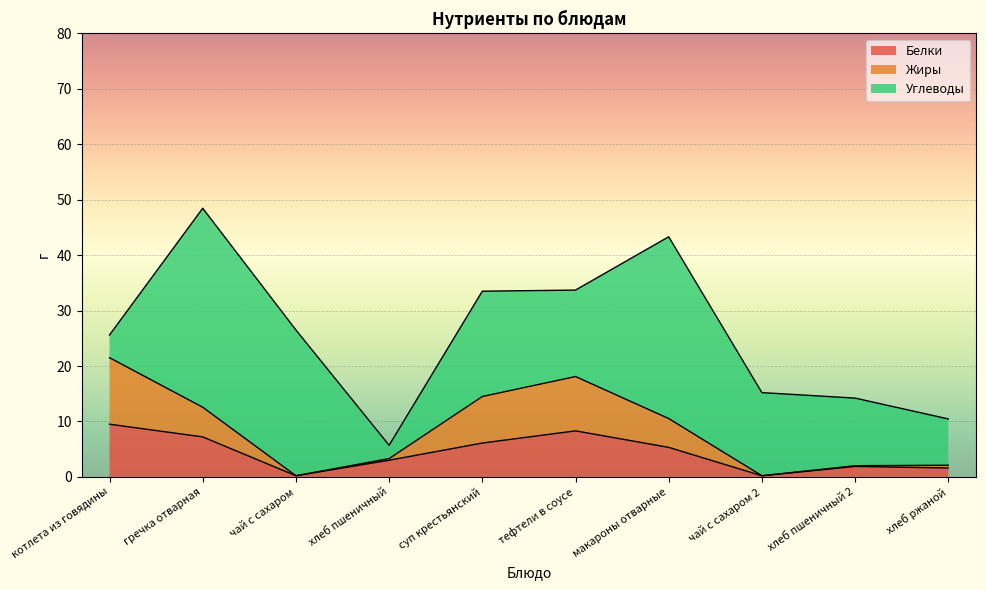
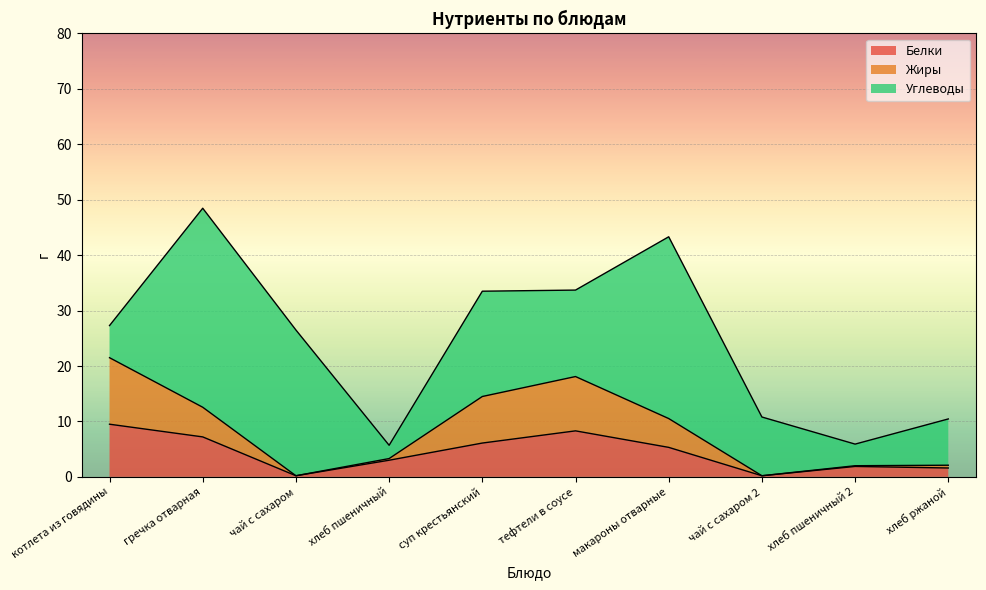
Углеводы, котлета из говядины: 4 -> 6
Углеводы, чай с сахаром 2: 15 -> 11
Углеводы, хлеб пшеничный 2: 12 -> 4
